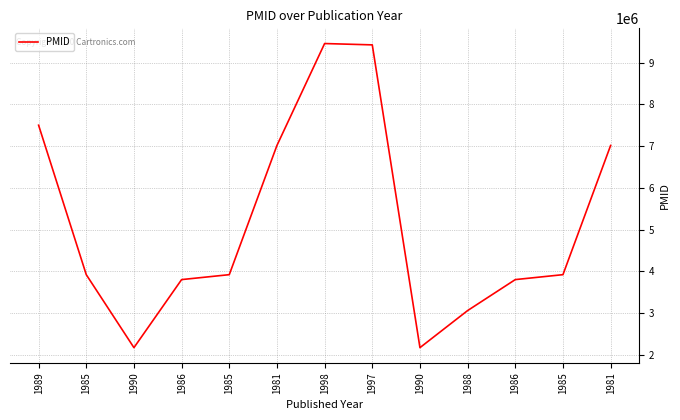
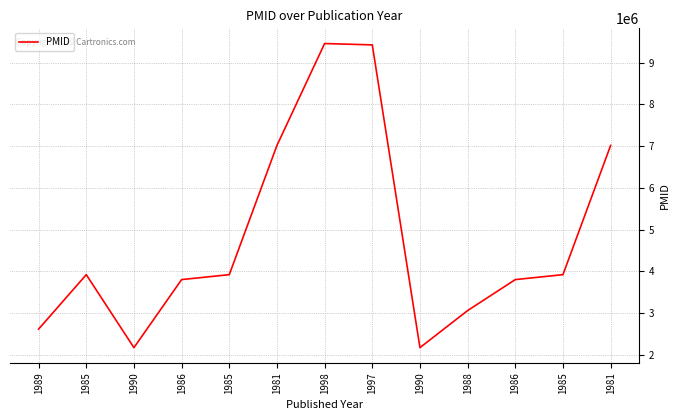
1989: 7500000 -> 2600000
